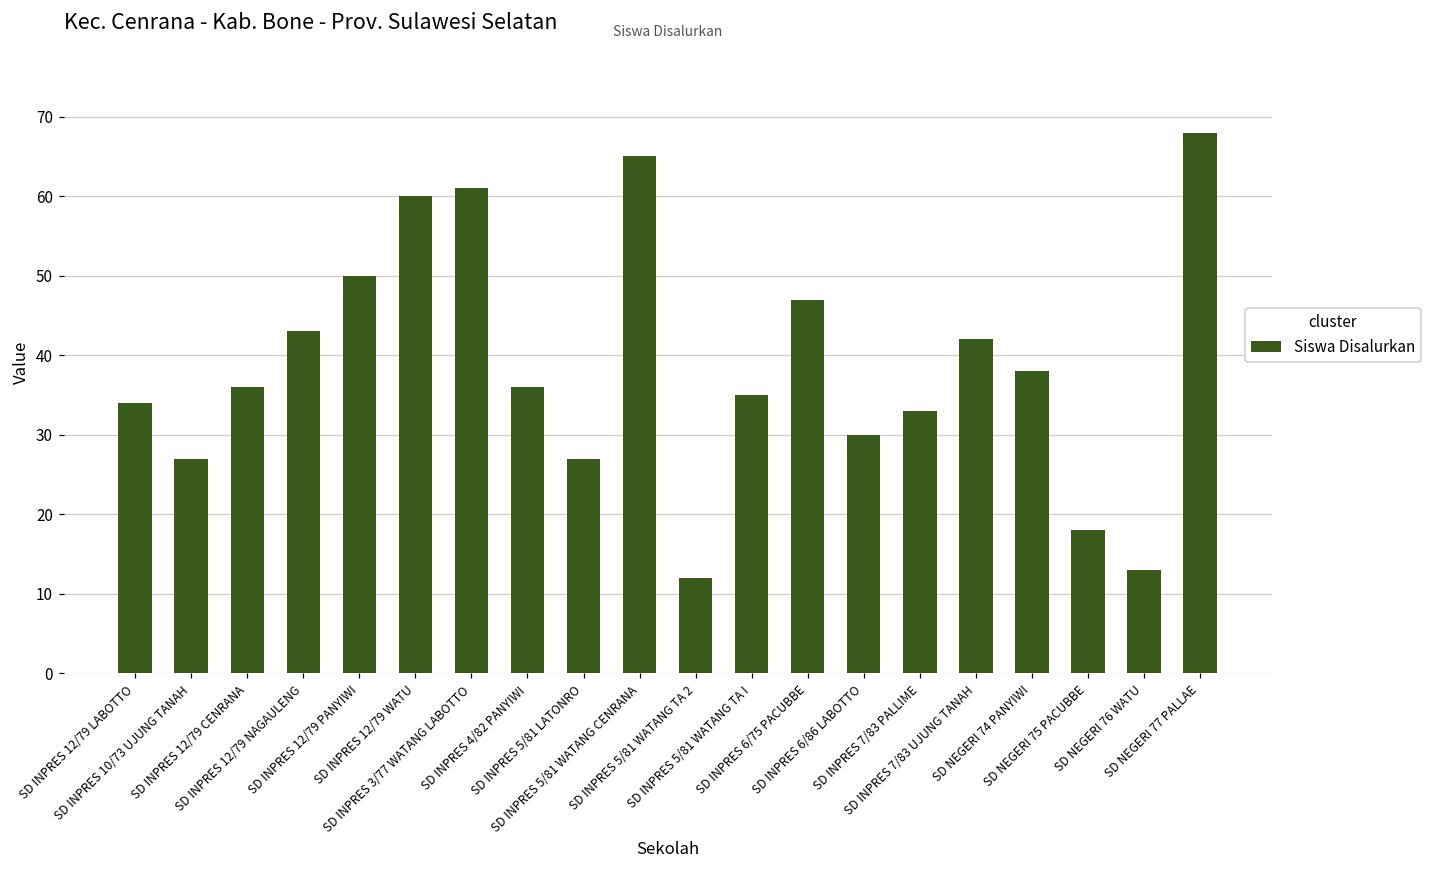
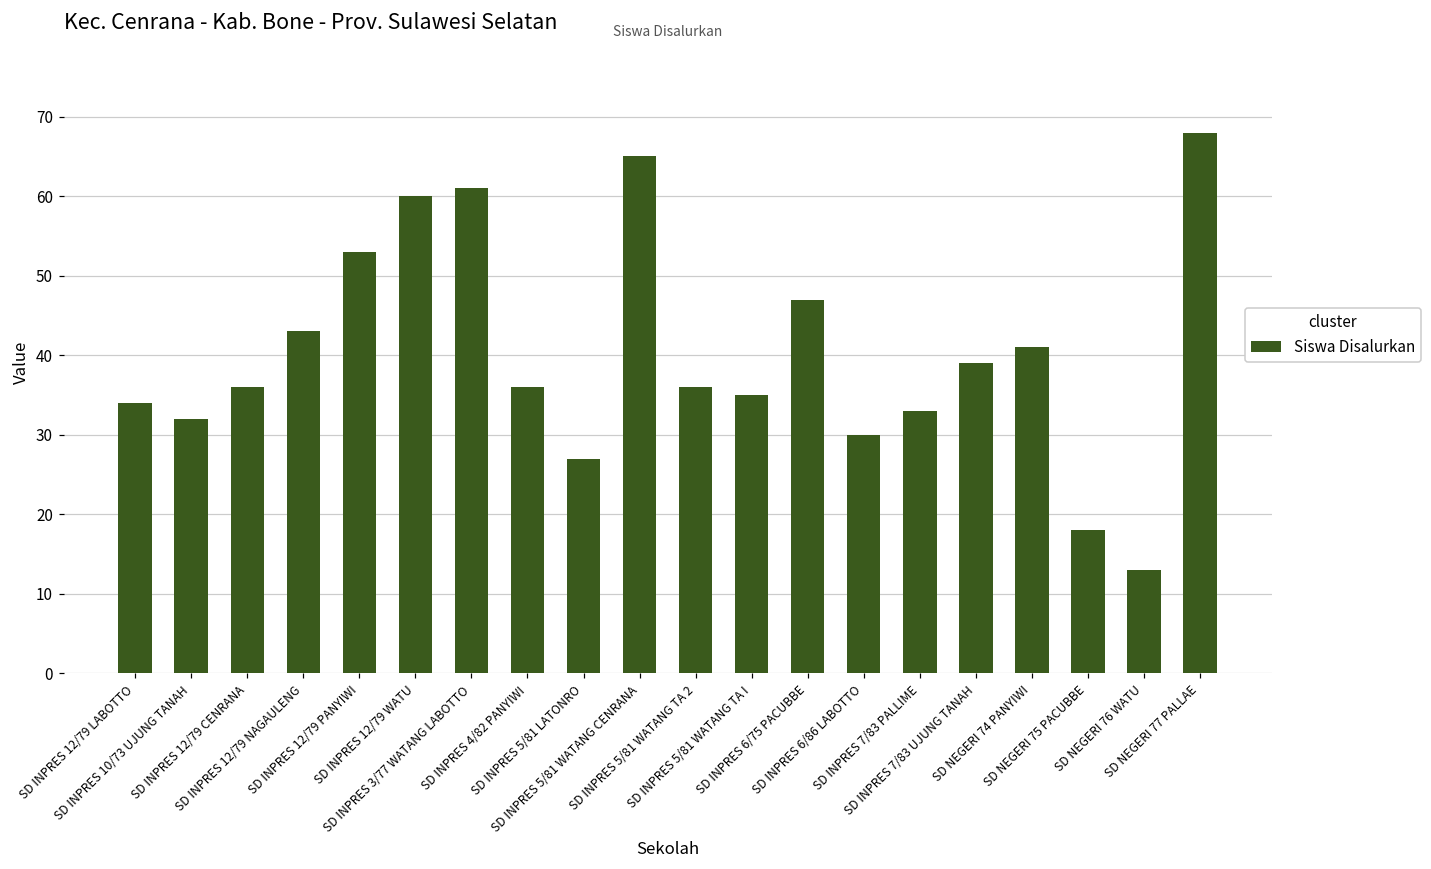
SD INPRES 10/73 UJUNG TANAH: 27 -> 32
SD INPRES 12/79 PANYIWI: 50 -> 53
SD INPRES 5/81 WATANG TA 2: 12 -> 36
SD INPRES 7/83 UJUNG TANAH: 42 -> 39
SD NEGERI 74 PANYIWI: 38 -> 41
